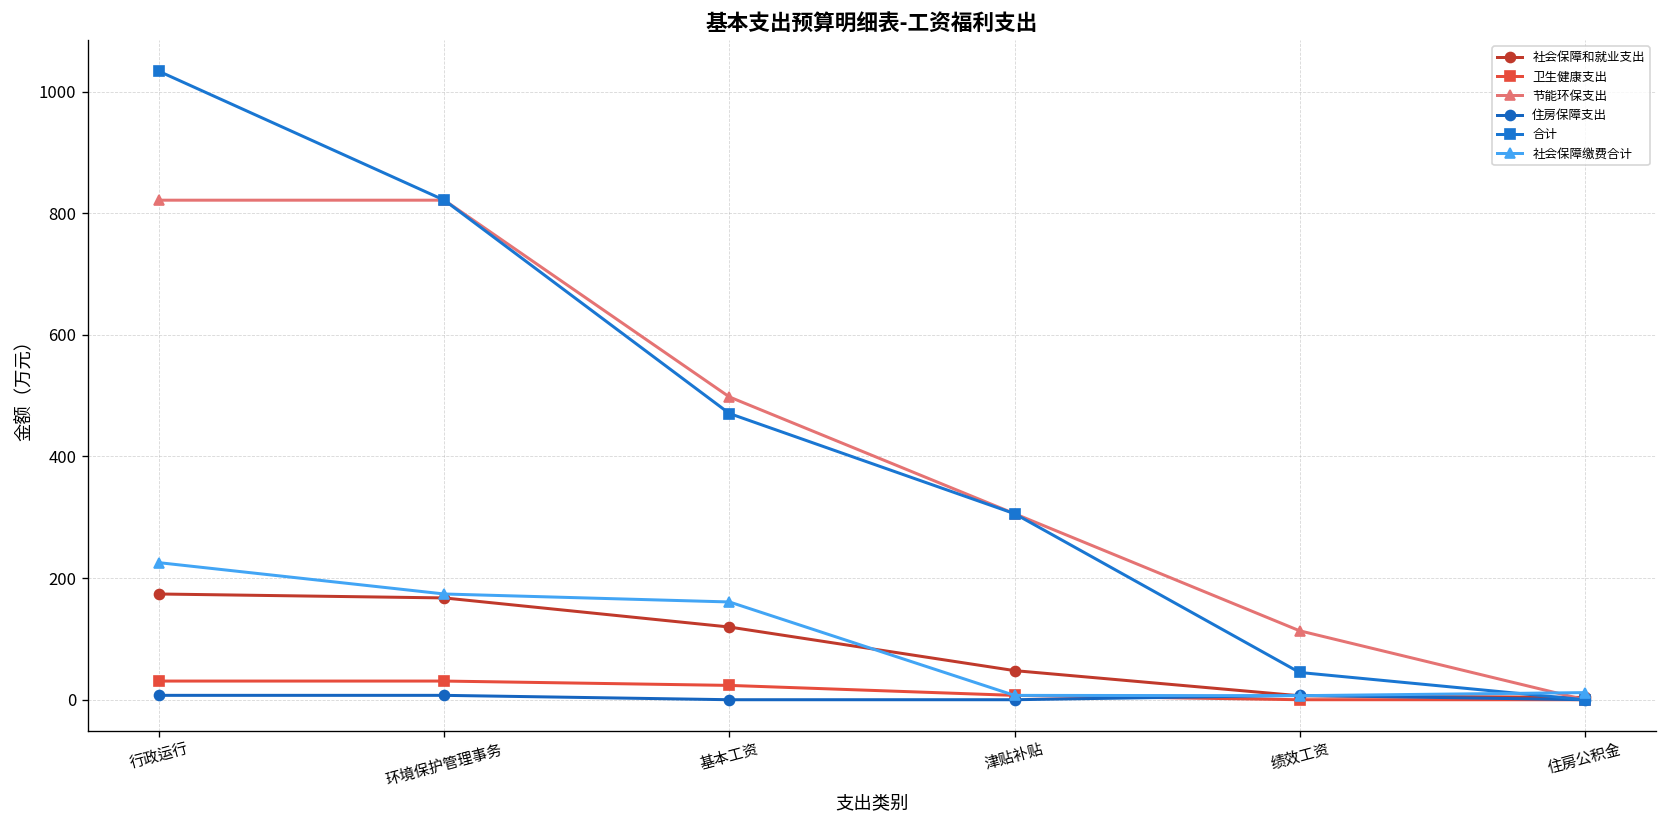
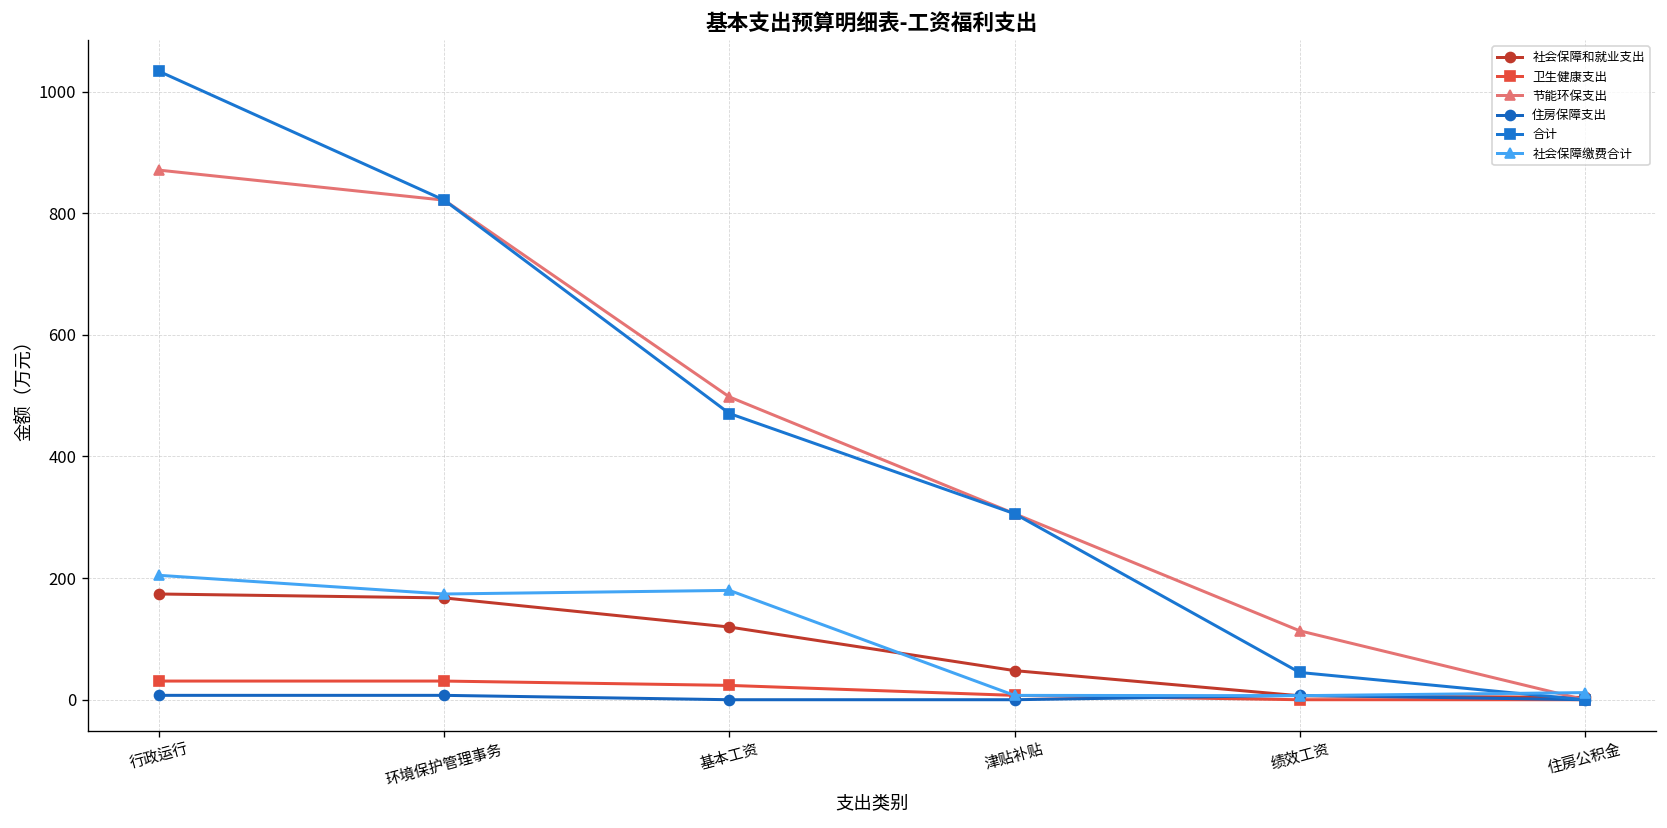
节能环保支出, 行政运行: 820 -> 870
社会保障缴费合计, 行政运行: 230 -> 200
社会保障缴费合计, 基本工资: 160 -> 180
